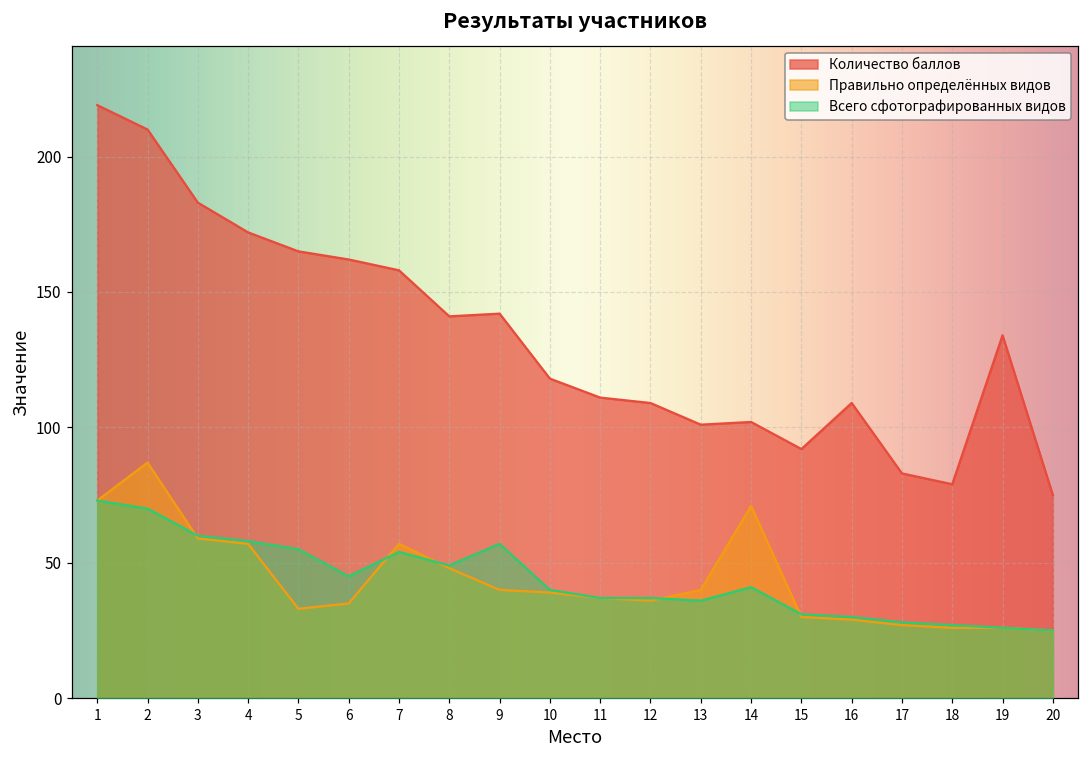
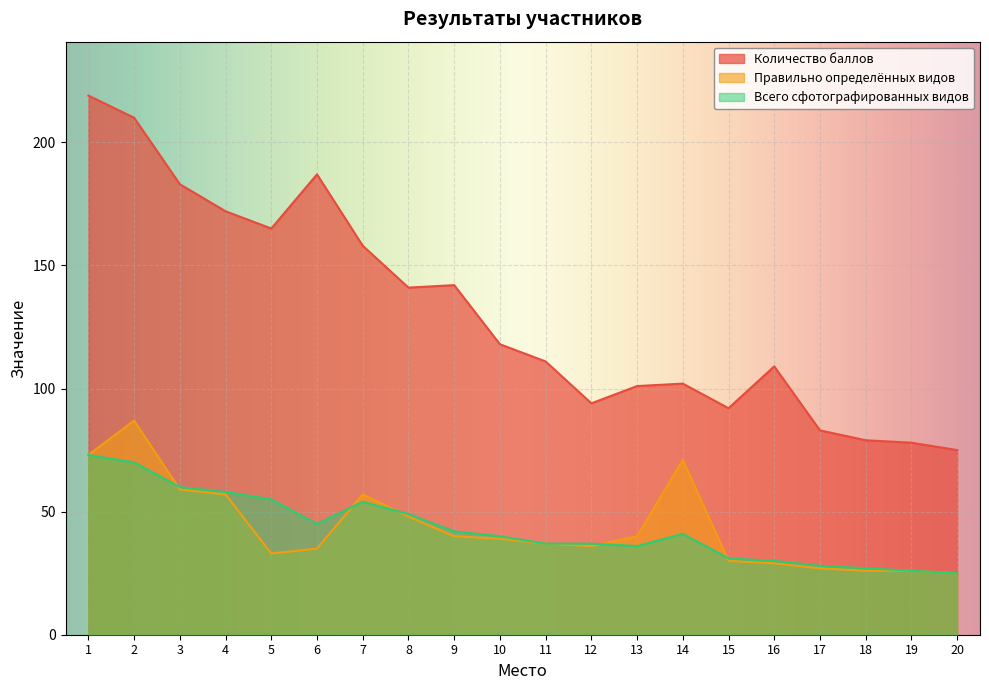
Количество баллов, 6: 162 -> 187
Всего сфотографированных видов, 9: 57 -> 42
Количество баллов, 12: 109 -> 94
Количество баллов, 19: 134 -> 78
